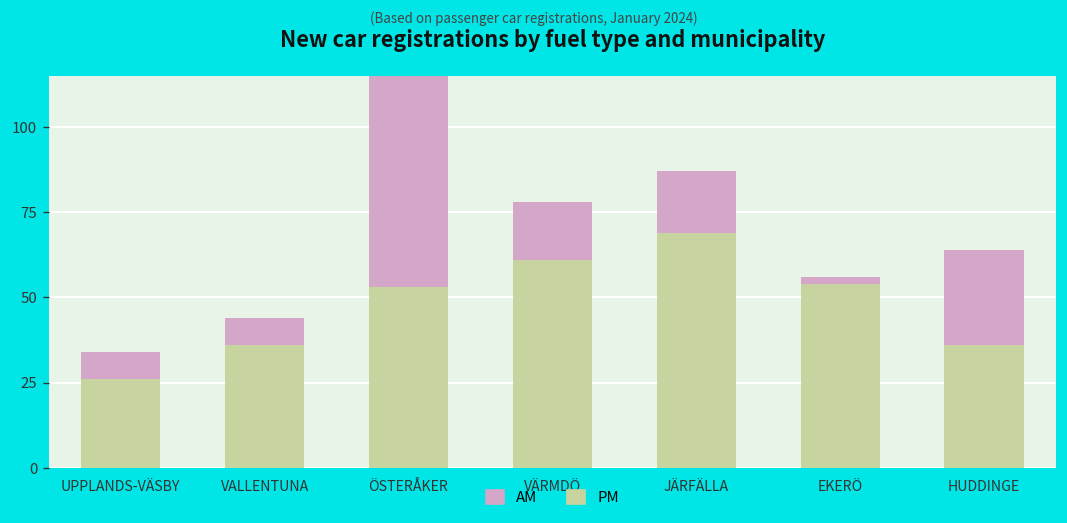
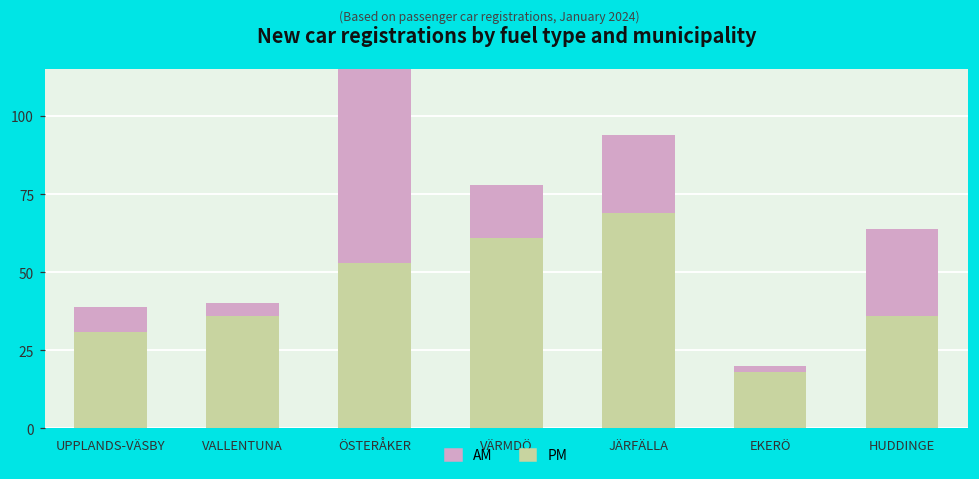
PM, UPPLANDS-VÄSBY: 26 -> 31
AM, VALLENTUNA: 8 -> 4
AM, JÄRFÄLLA: 18 -> 25
PM, EKERÖ: 54 -> 18
